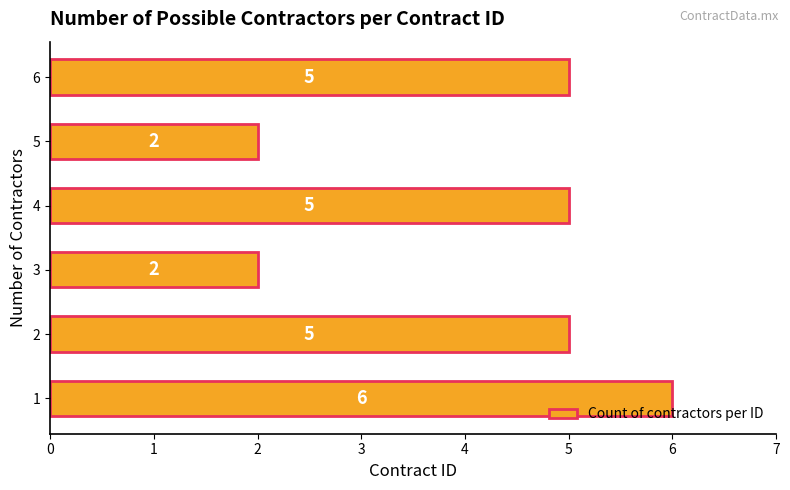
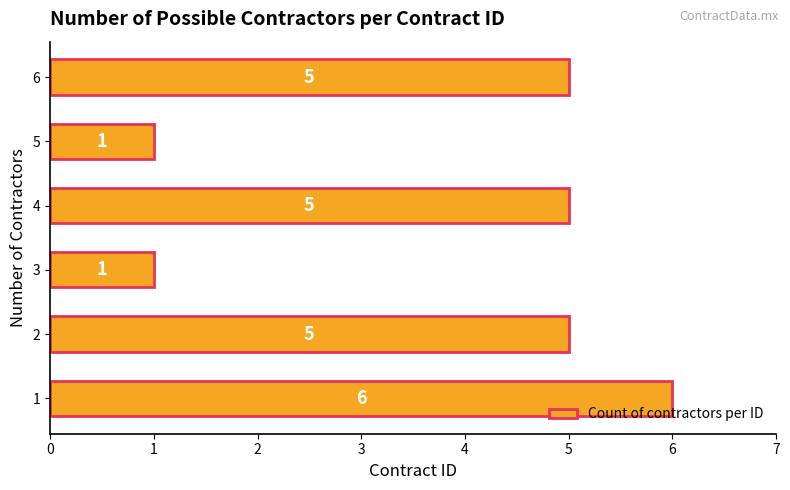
5: 2 -> 1
3: 2 -> 1
